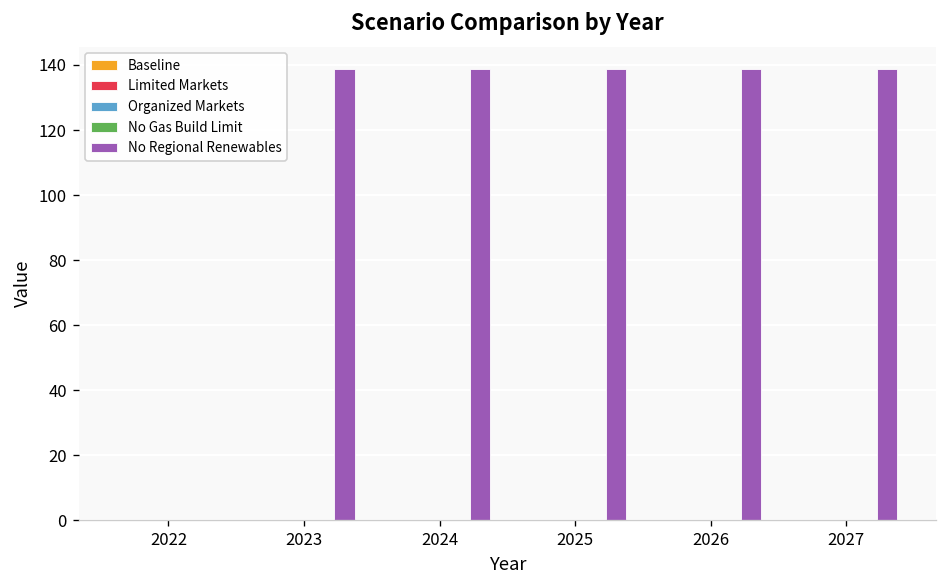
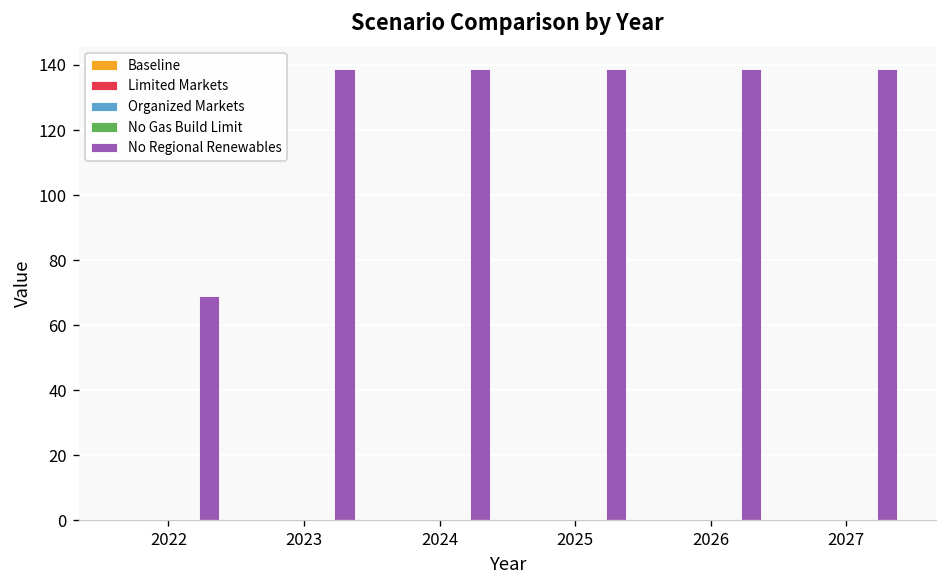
No Regional Renewables, 2022: 0 -> 69
